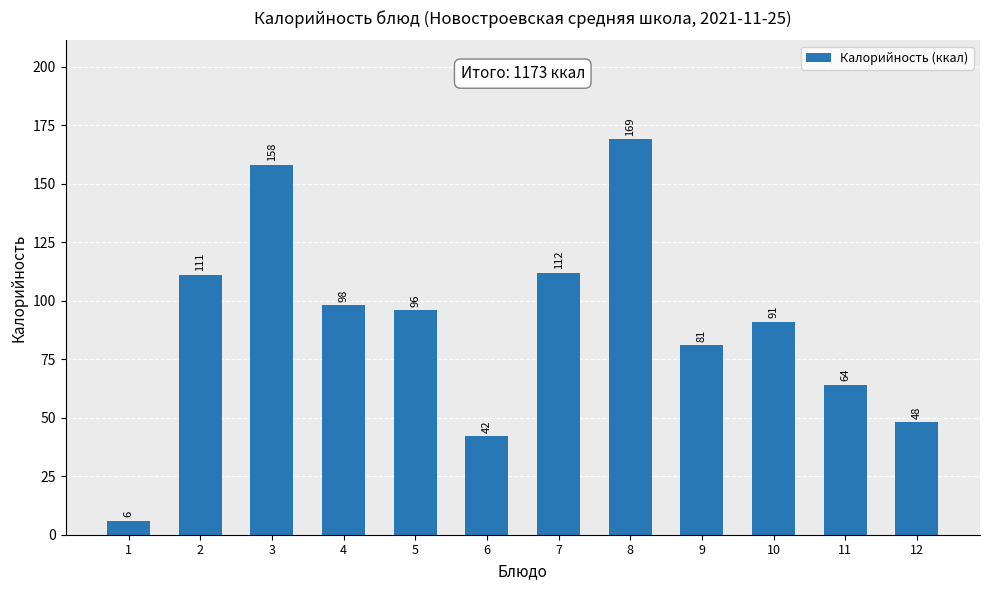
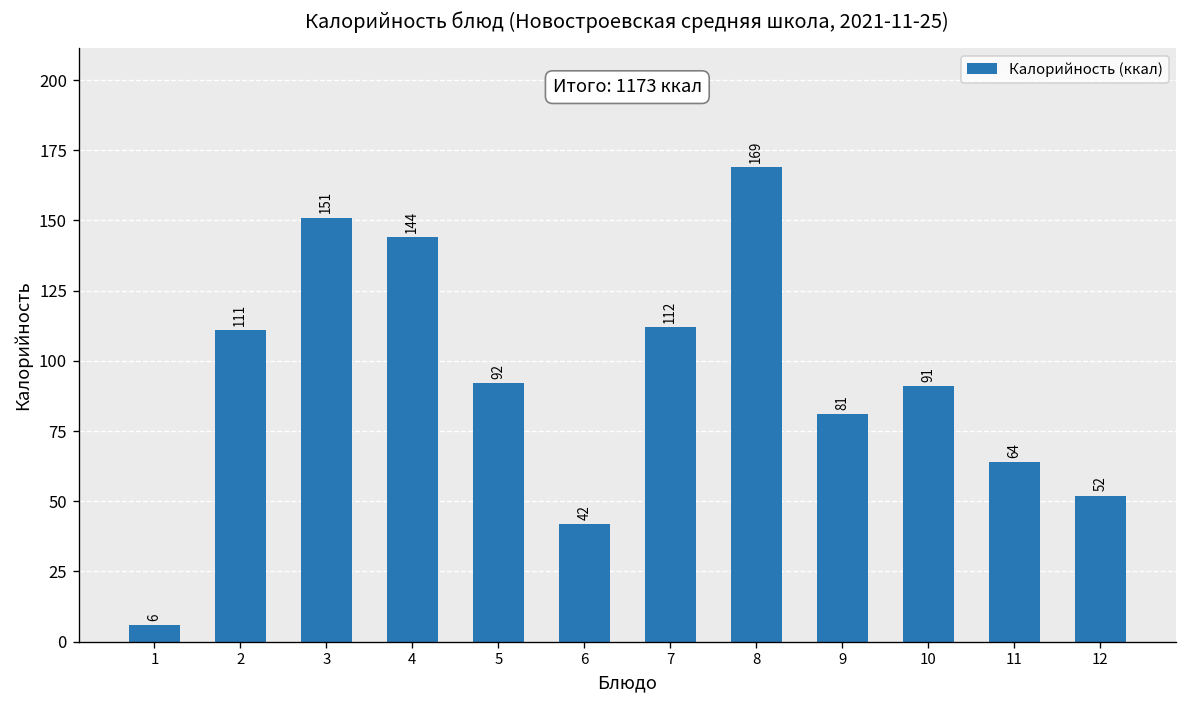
3: 158 -> 151
4: 98 -> 144
5: 96 -> 92
12: 48 -> 52
